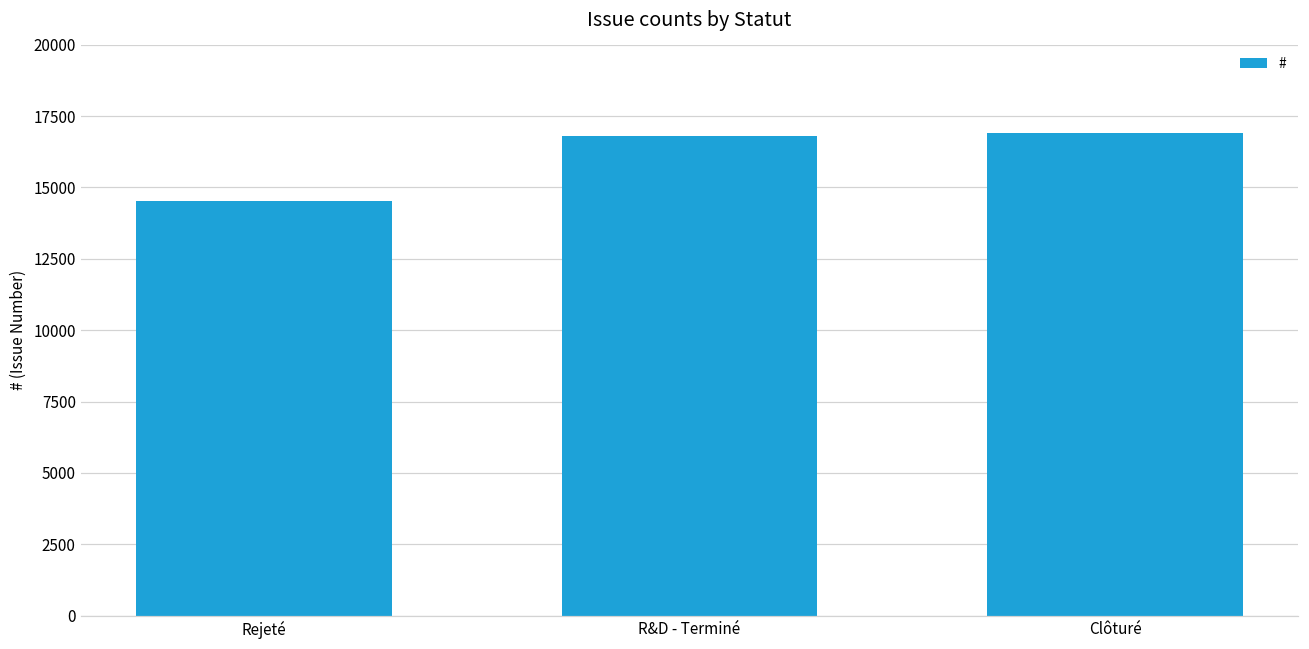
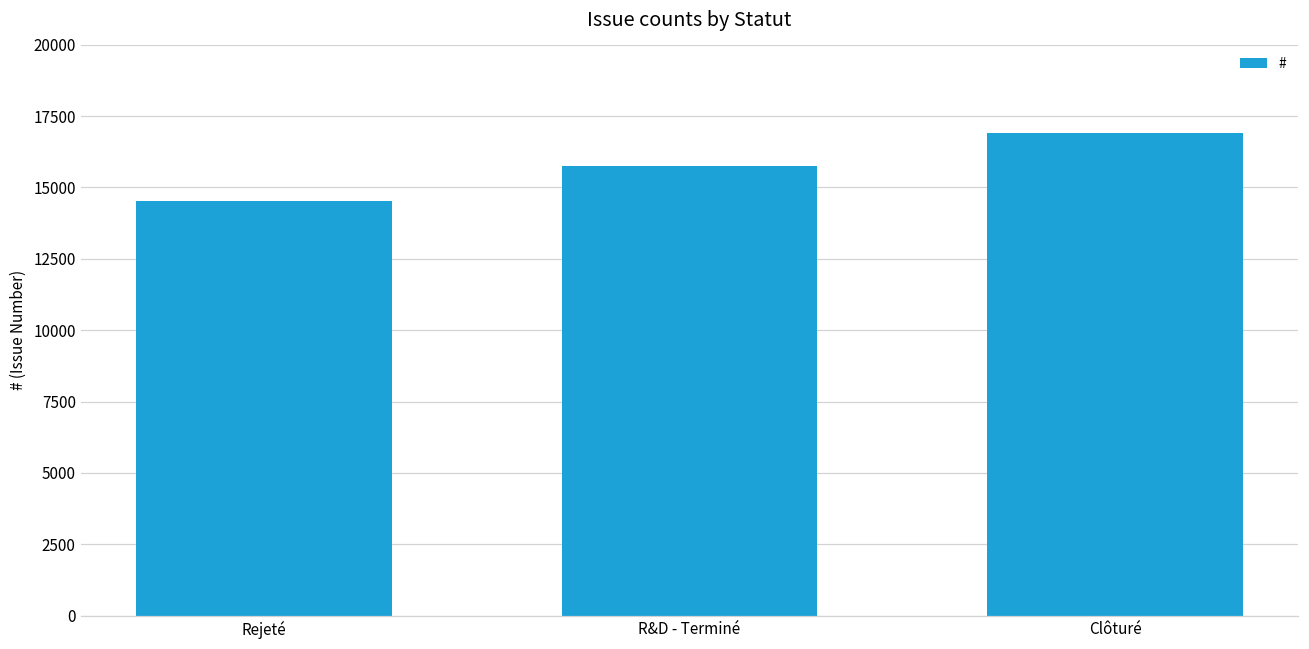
R&D - Terminé: 16800 -> 15800
